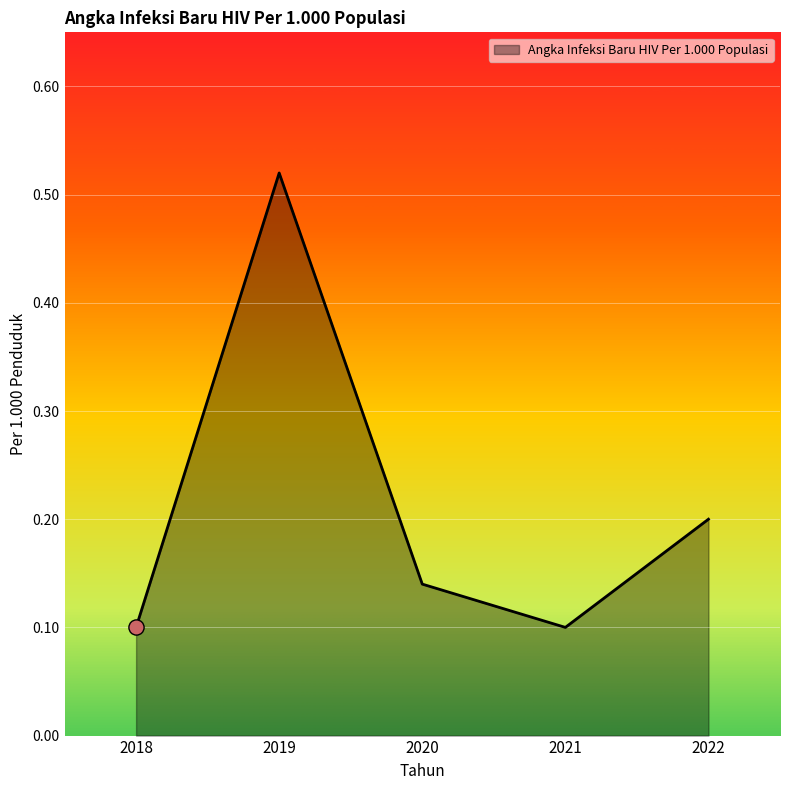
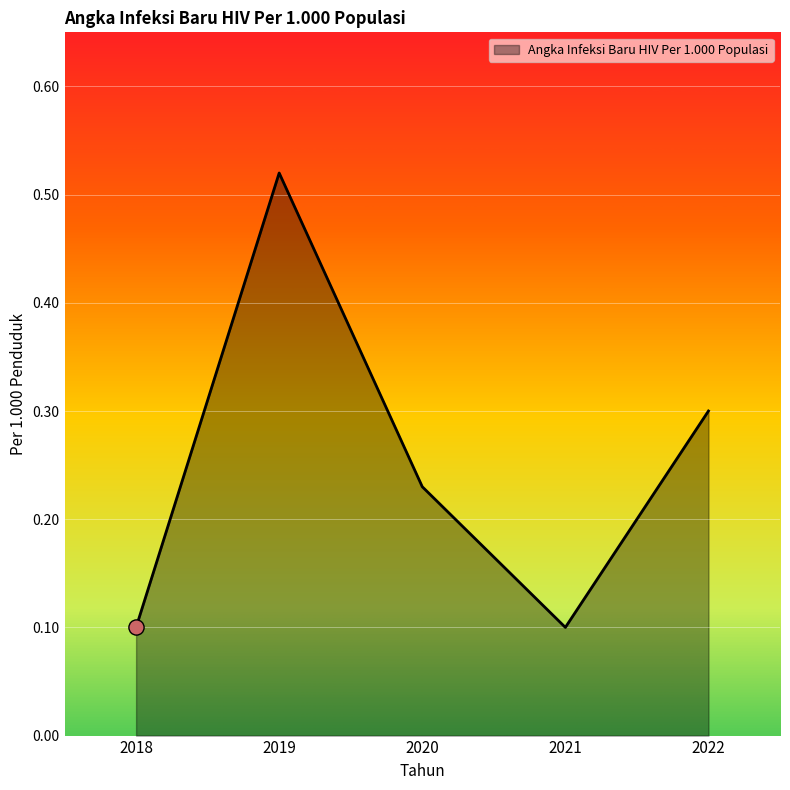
Angka Infeksi Baru HIV Per 1.000 Populasi, 2020: 0.14 -> 0.23
Angka Infeksi Baru HIV Per 1.000 Populasi, 2022: 0.2 -> 0.3
